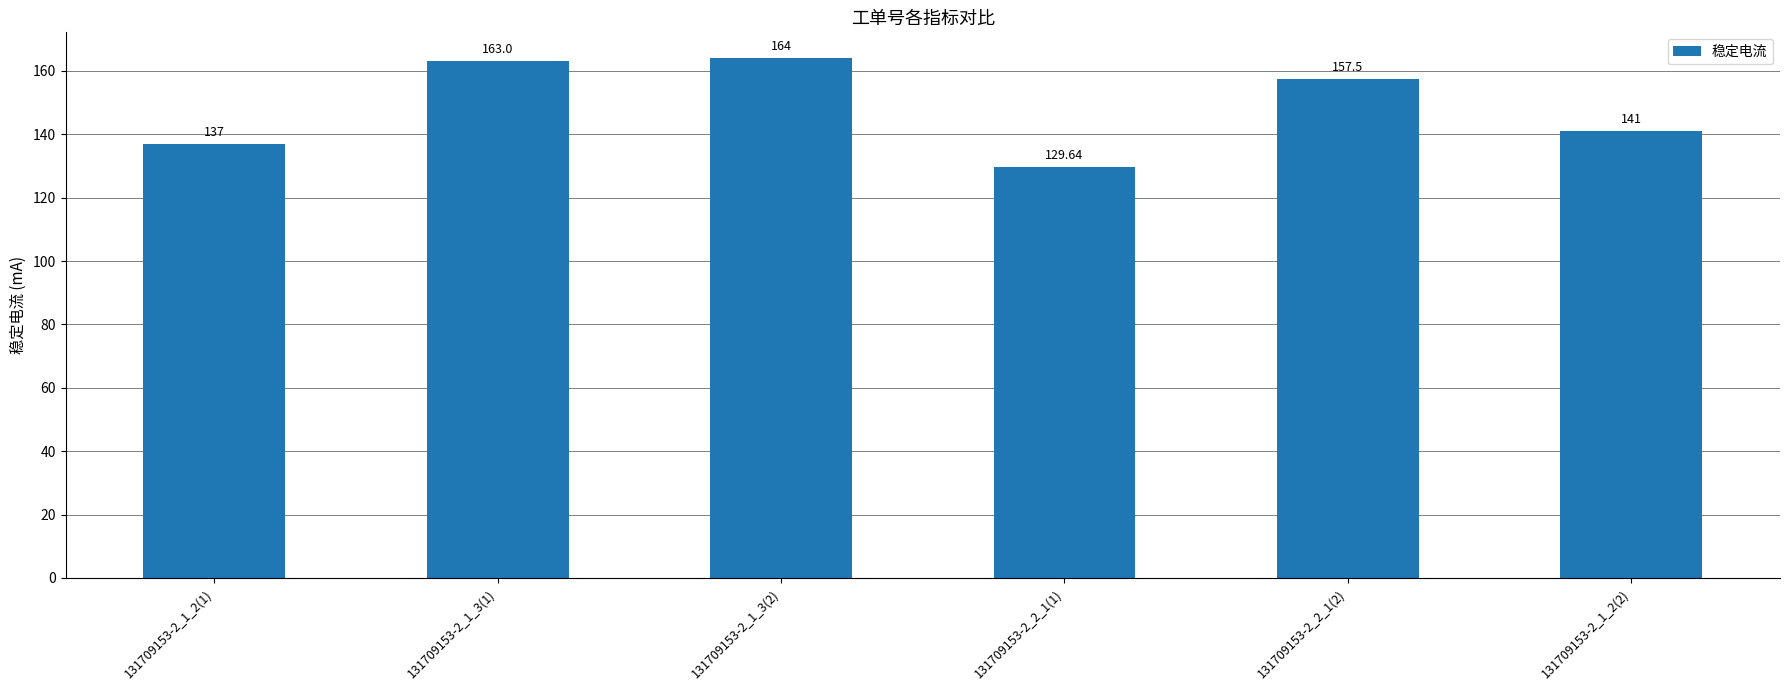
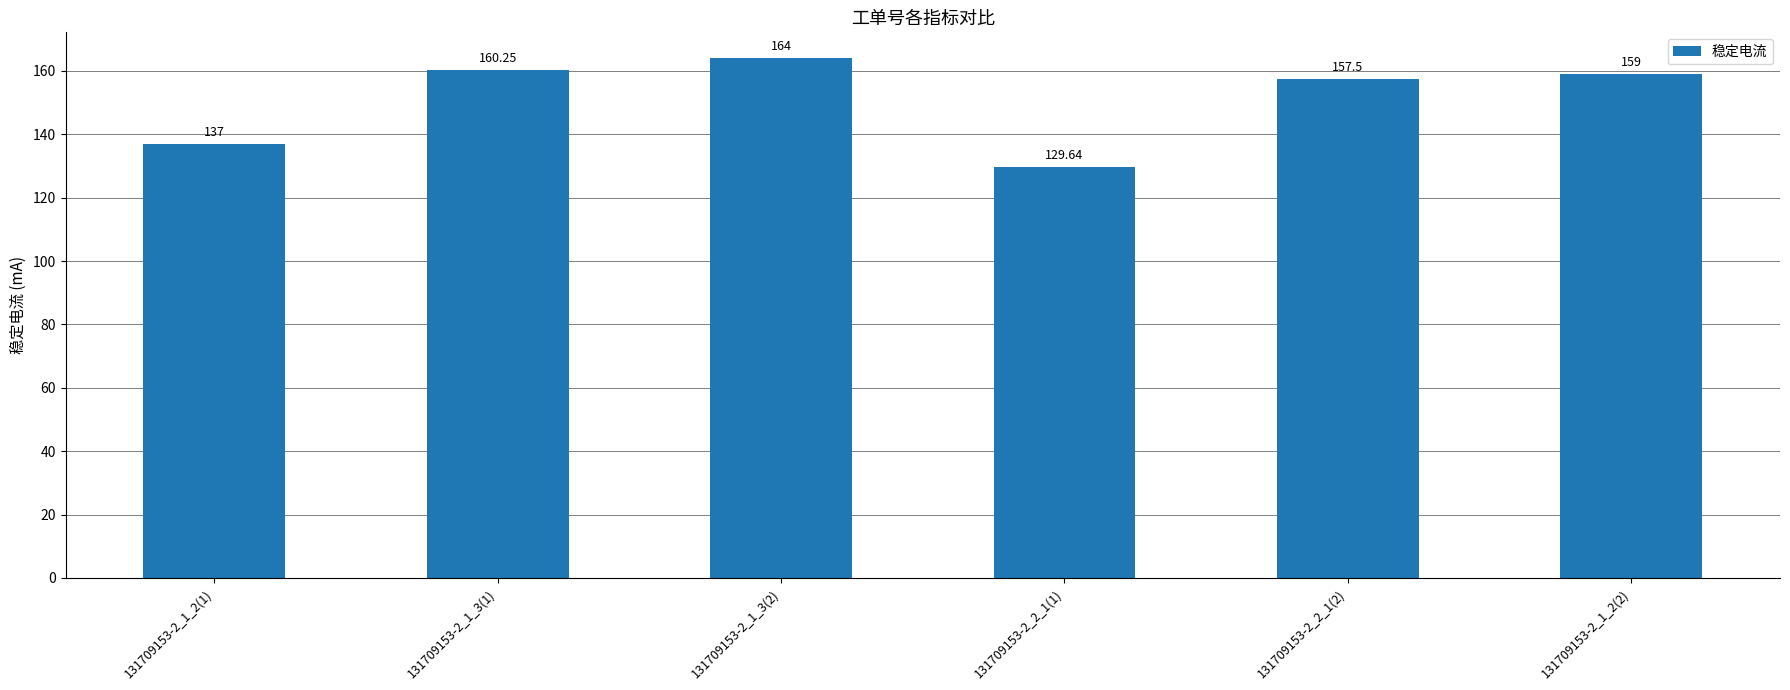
131709153-2_1_3(1): 163.0 -> 160.25
131709153-2_1_2(2): 141 -> 159
